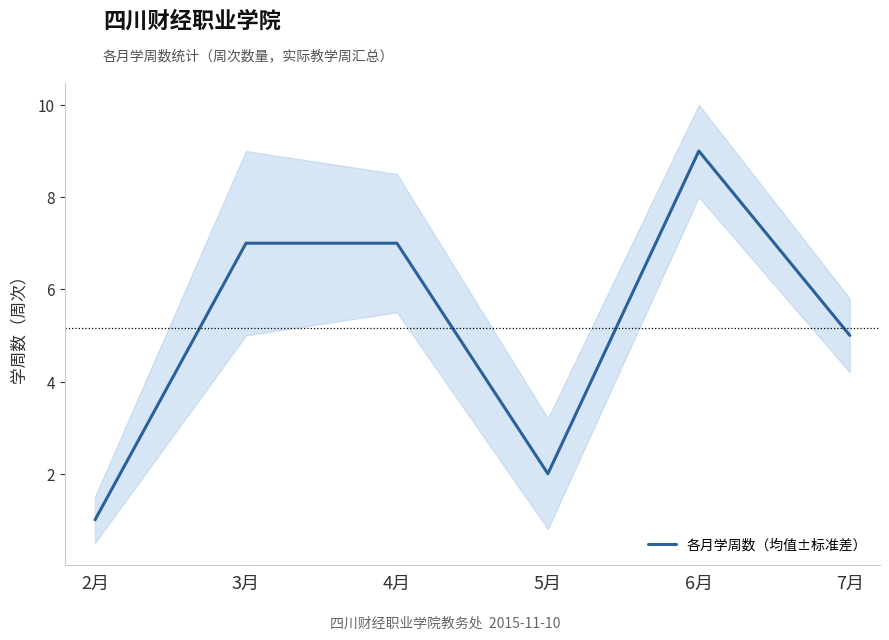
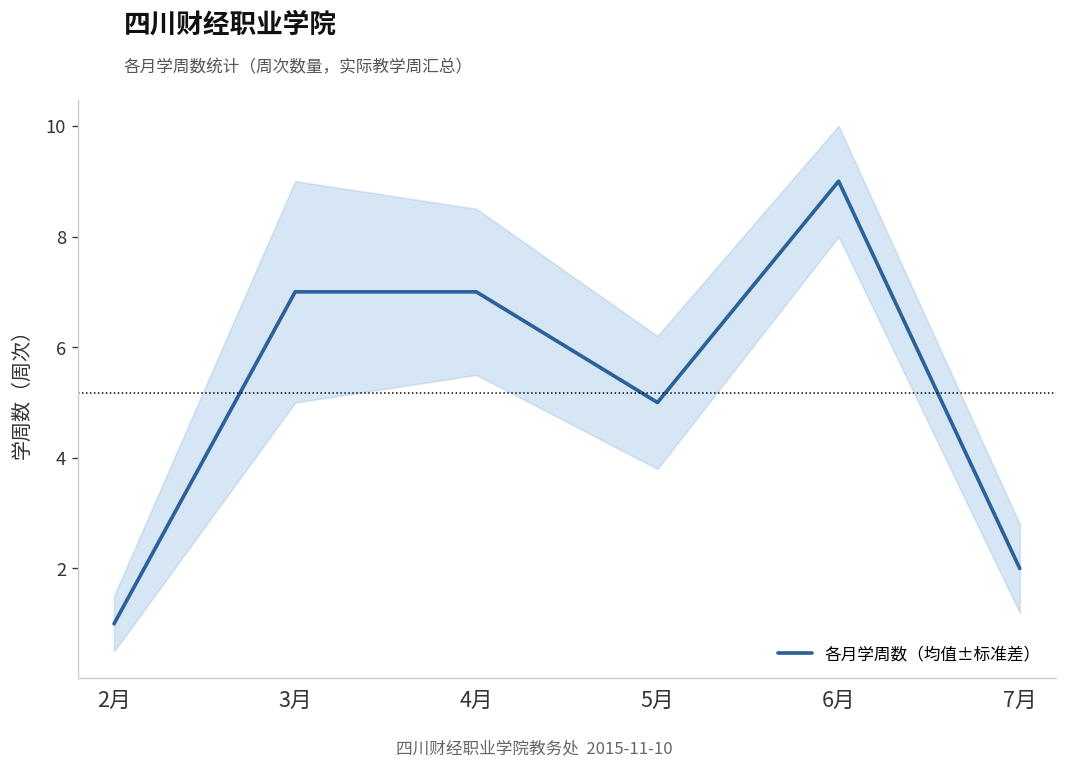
各月学周数（均值±标准差）, 5月: 2 -> 5
各月学周数（均值±标准差）, 7月: 5 -> 2
